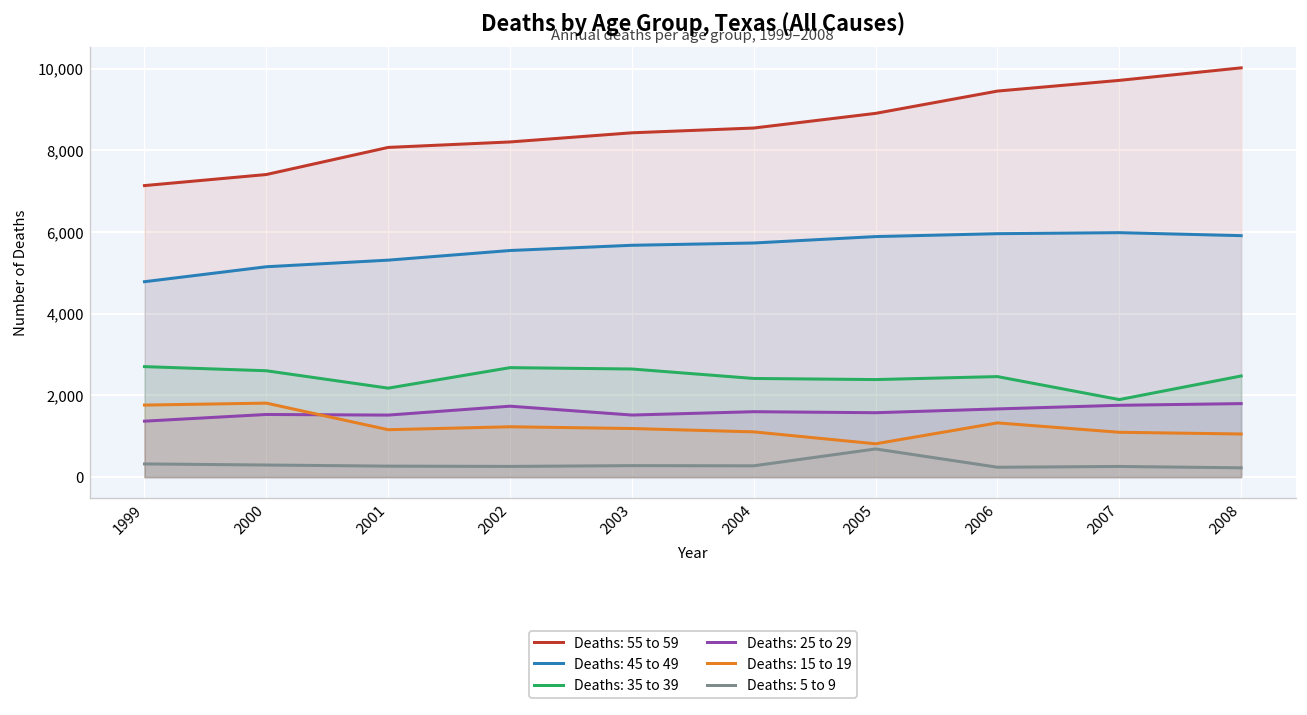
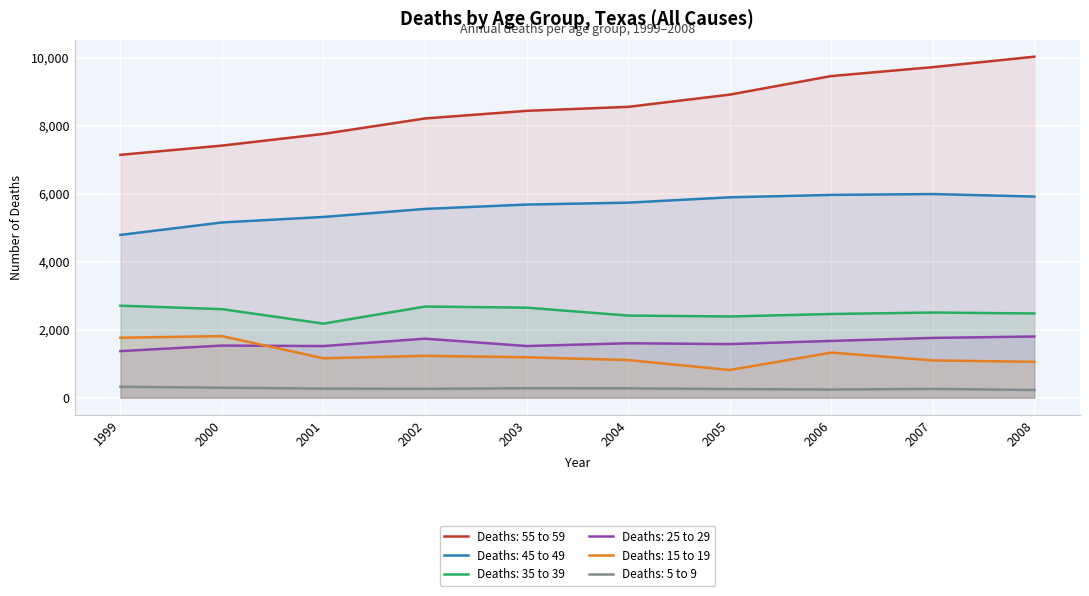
Deaths: 55 to 59, 2001: 8,100 -> 7,800
Deaths: 5 to 9, 2005: 700 -> 300
Deaths: 35 to 39, 2007: 1,900 -> 2,500
